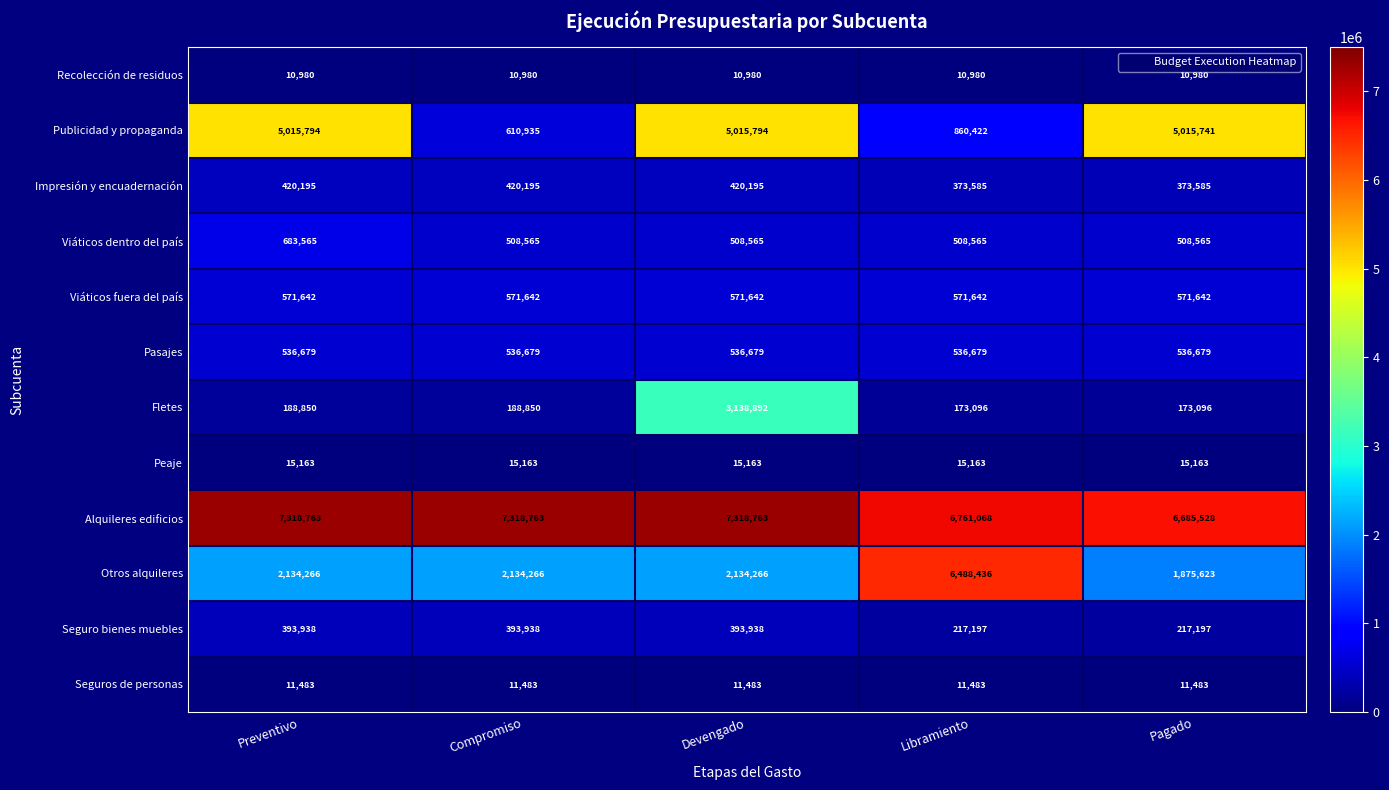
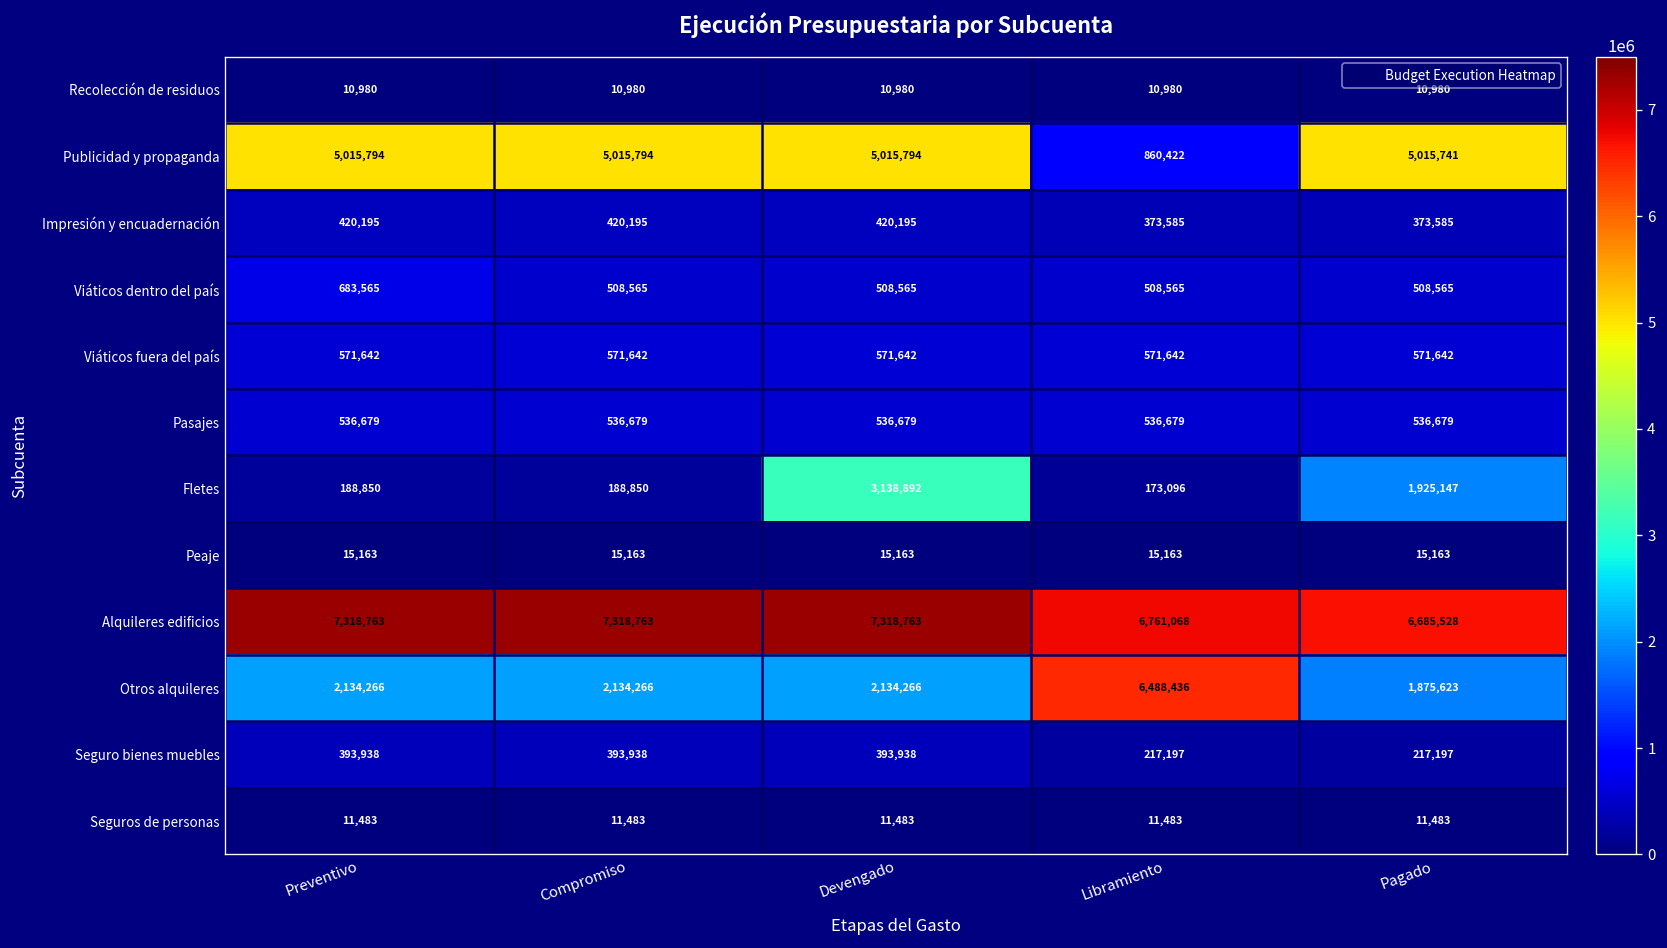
Publicidad y propaganda, Compromiso: 610,935 -> 5,015,794
Fletes, Pagado: 173,096 -> 1,925,147
